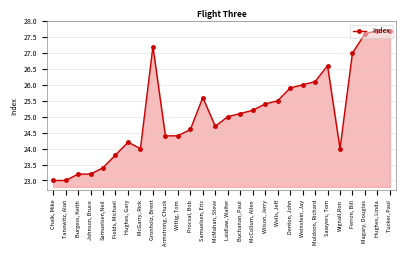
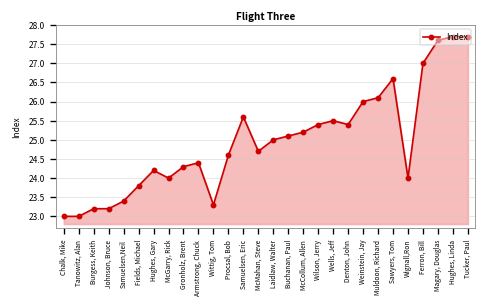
Gronholz, Brent: 27.2 -> 24.3
Wittig, Tom: 24.4 -> 23.3
Denton, John: 25.9 -> 25.4
